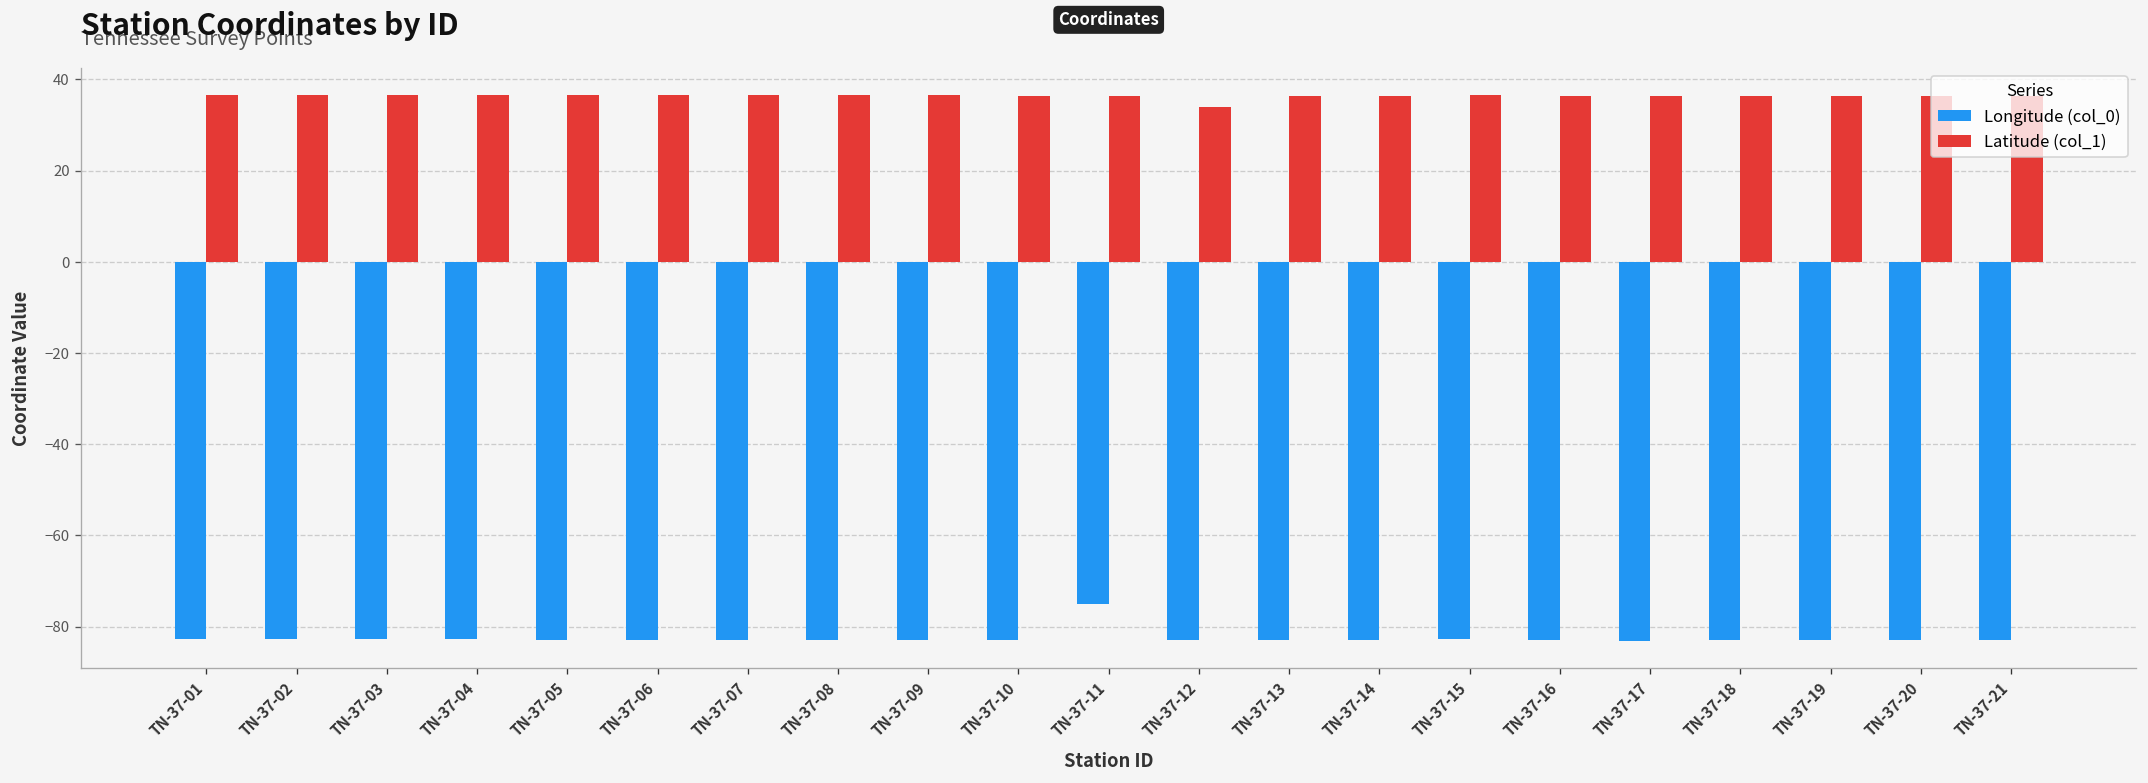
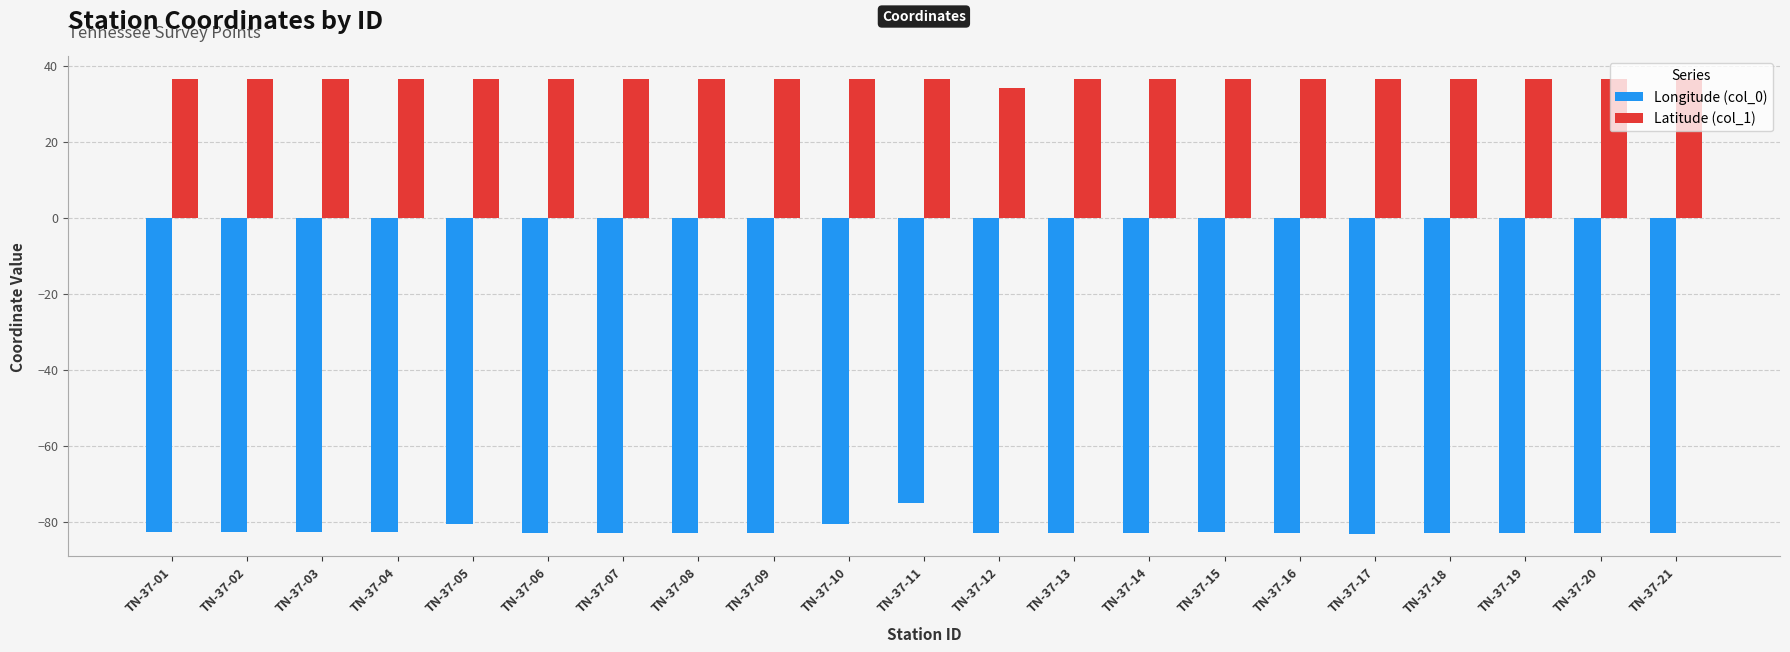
Longitude (col_0), TN-37-05: -83 -> -81
Longitude (col_0), TN-37-10: -83 -> -81
